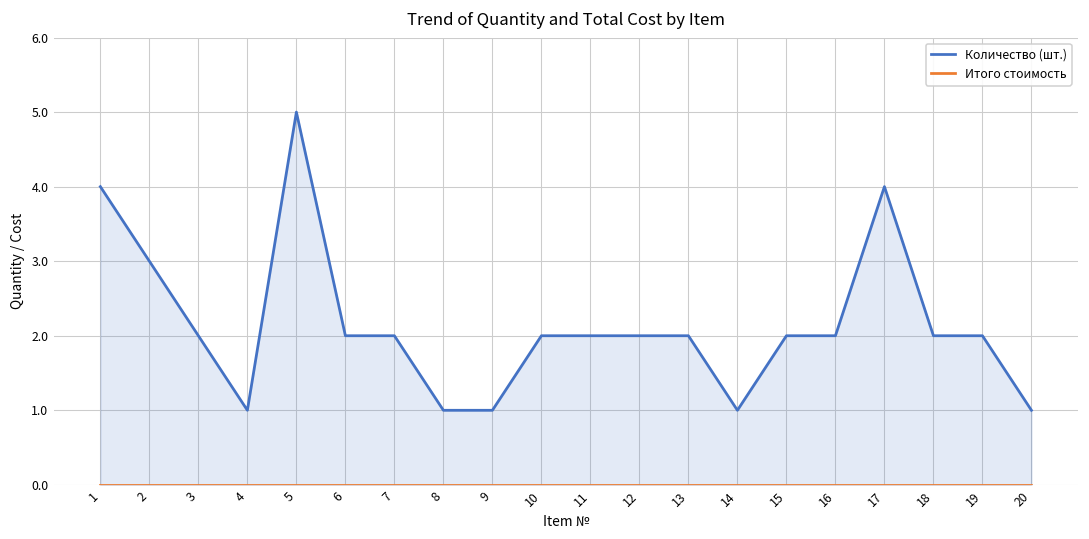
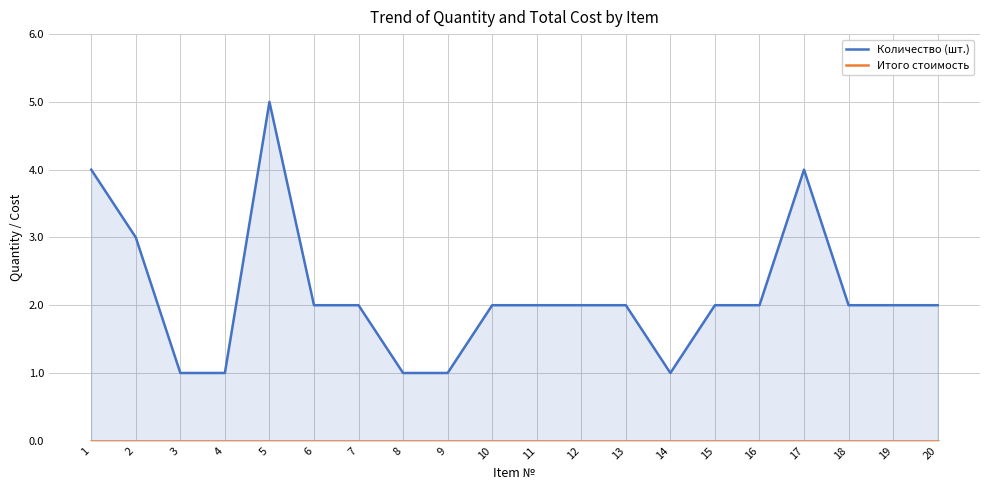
Количество (шт.), 3: 2 -> 1
Количество (шт.), 20: 1 -> 2
